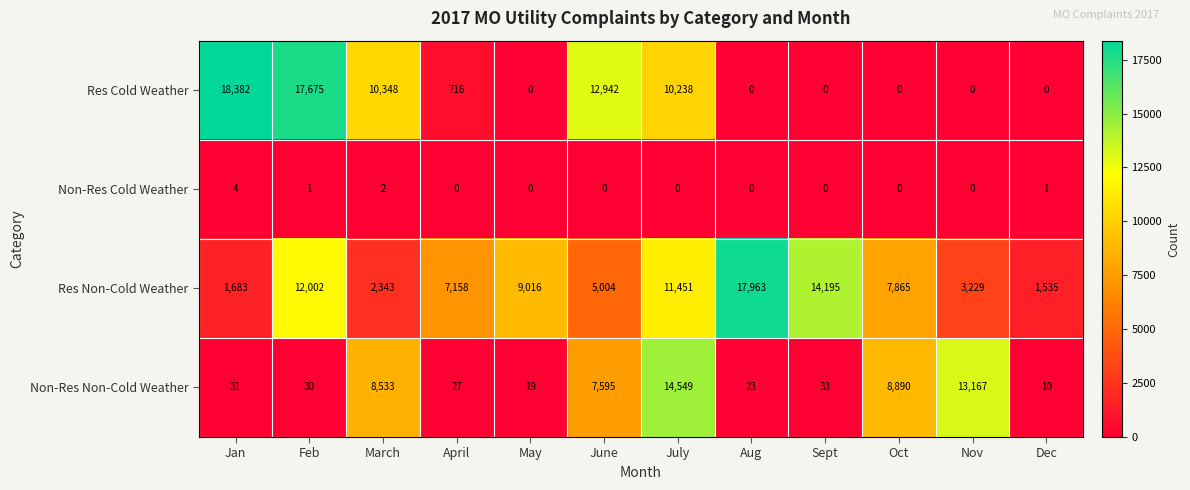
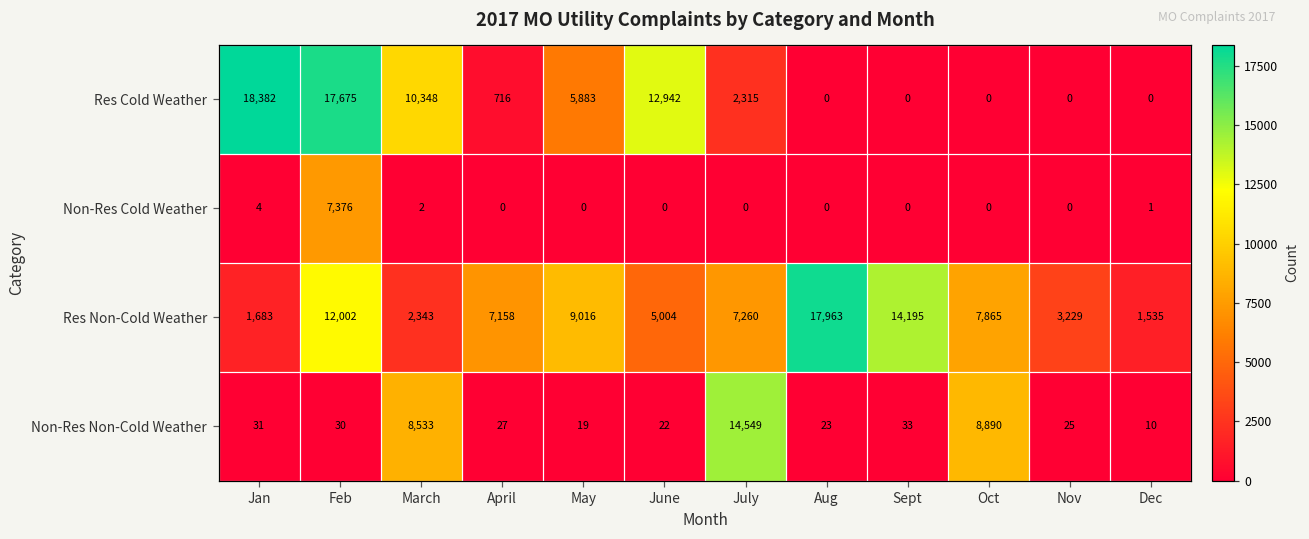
Res Cold Weather, May: 0 -> 5,883
Res Cold Weather, July: 10,238 -> 2,315
Non-Res Cold Weather, Feb: 1 -> 7,376
Res Non-Cold Weather, July: 11,451 -> 7,260
Non-Res Non-Cold Weather, June: 7,595 -> 22
Non-Res Non-Cold Weather, Nov: 13,167 -> 25
